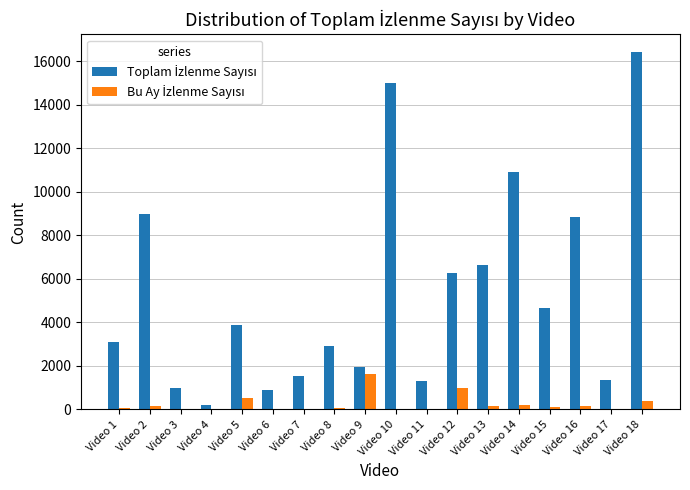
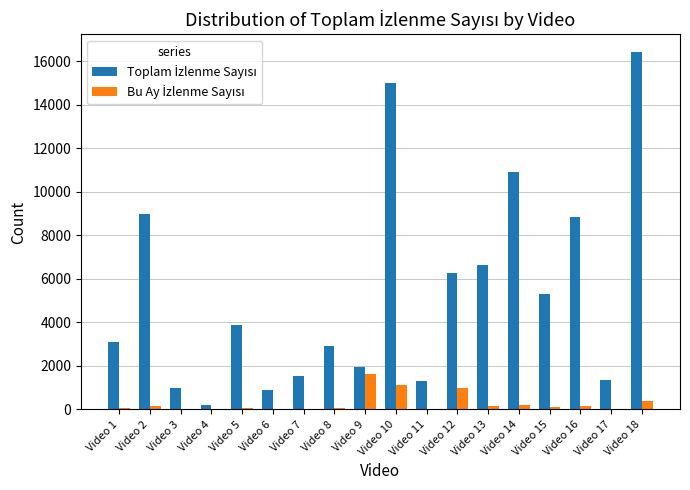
Bu Ay İzlenme Sayısı, Video 5: 500 -> 100
Bu Ay İzlenme Sayısı, Video 10: 0 -> 1100
Toplam İzlenme Sayısı, Video 15: 4700 -> 5300
